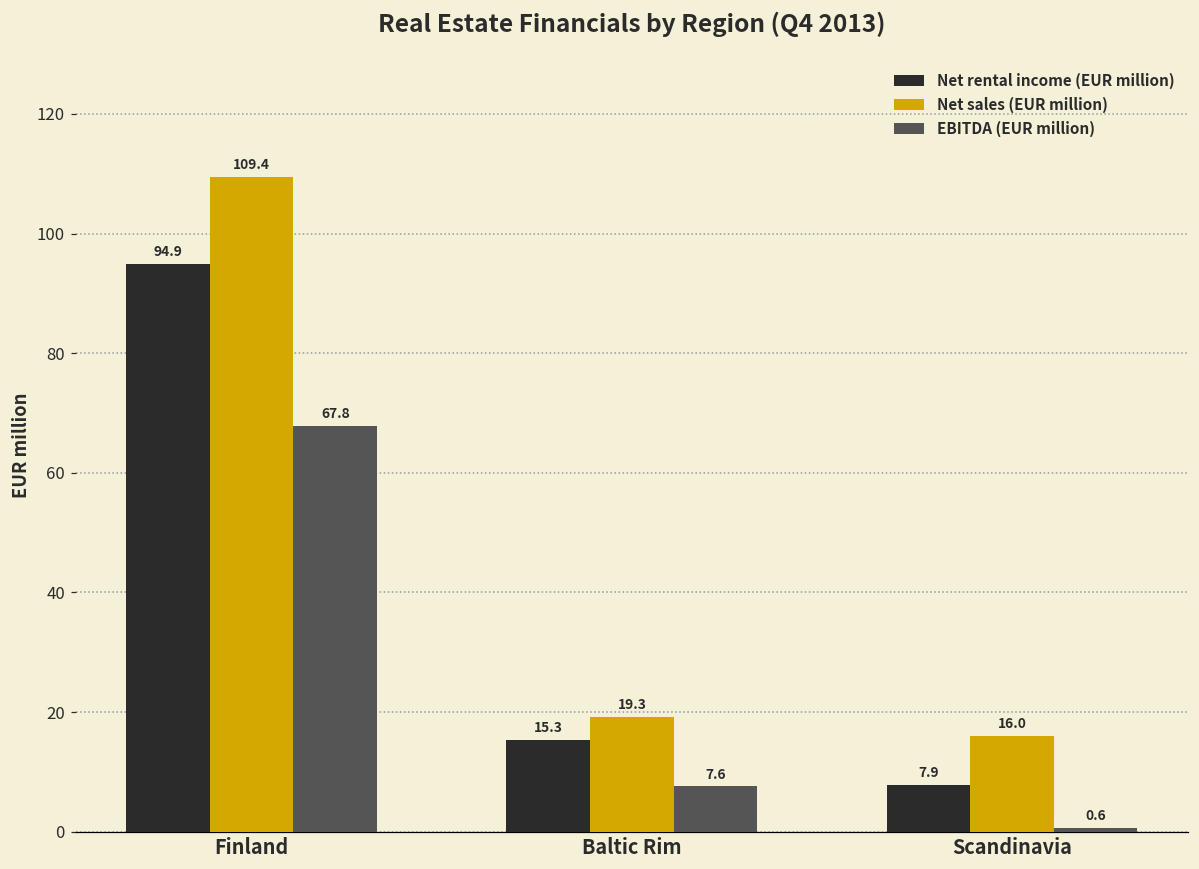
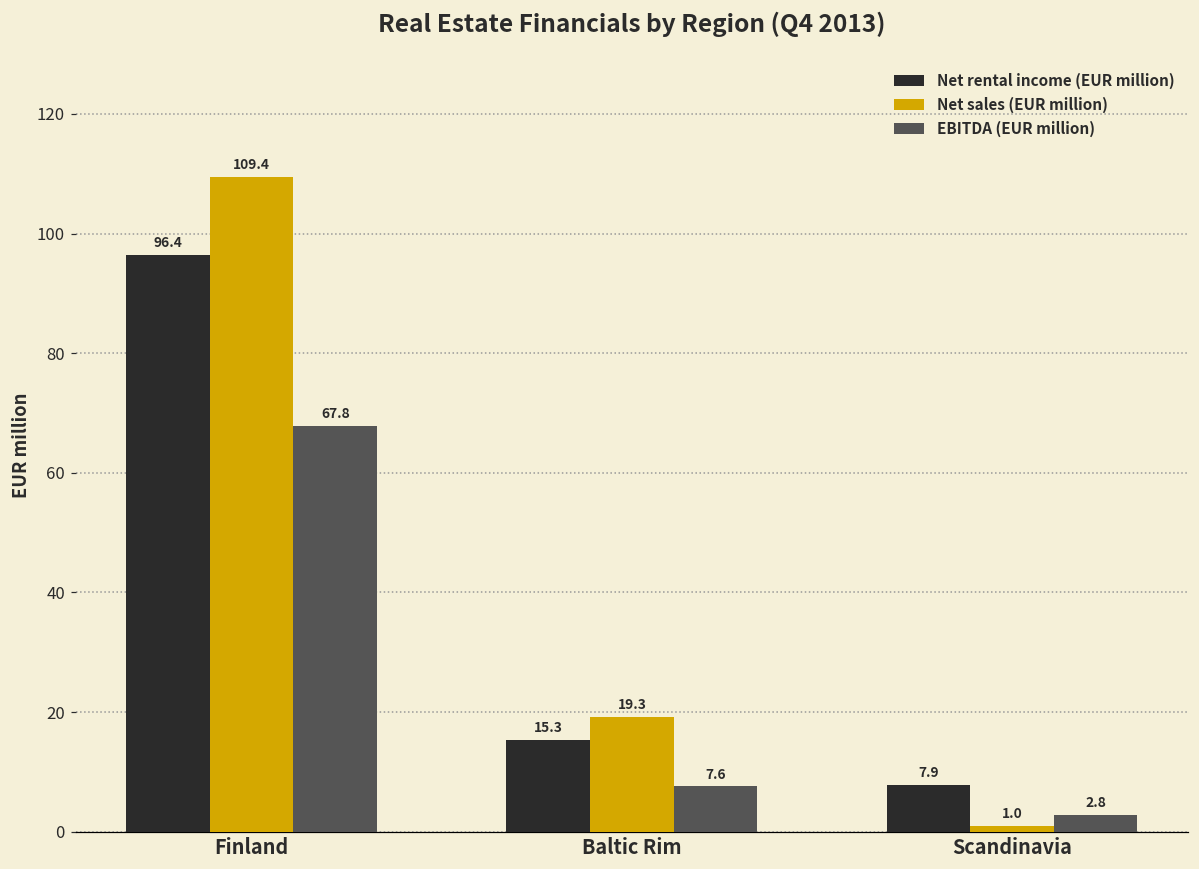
Net rental income (EUR million), Finland: 94.9 -> 96.4
Net sales (EUR million), Scandinavia: 16.0 -> 1.0
EBITDA (EUR million), Scandinavia: 0.6 -> 2.8
